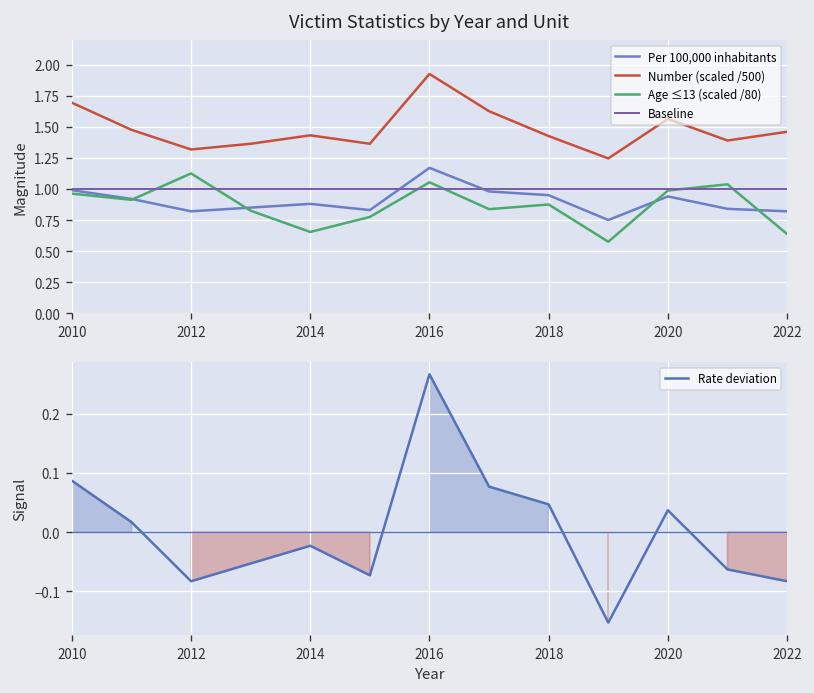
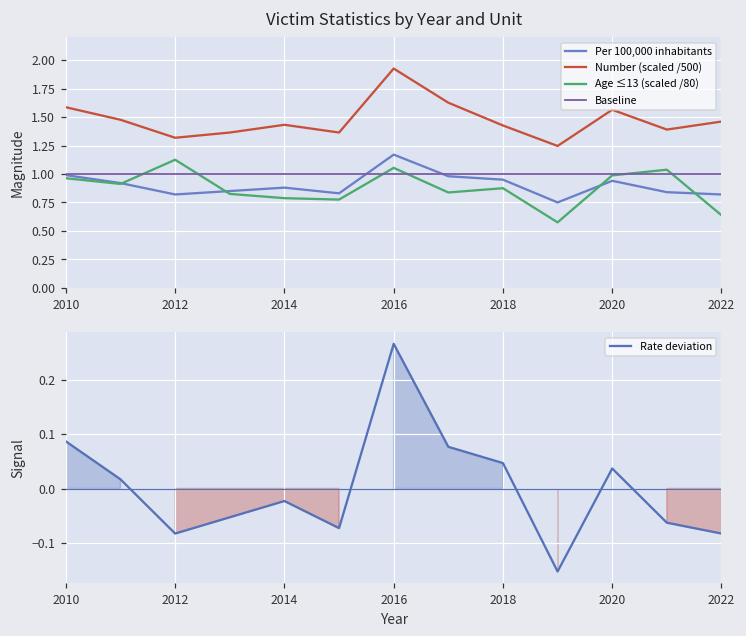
Victim Statistics by Year and Unit, Number (scaled /500), 2010: 1.69 -> 1.59
Victim Statistics by Year and Unit, Age ≤13 (scaled /80), 2014: 0.65 -> 0.79
